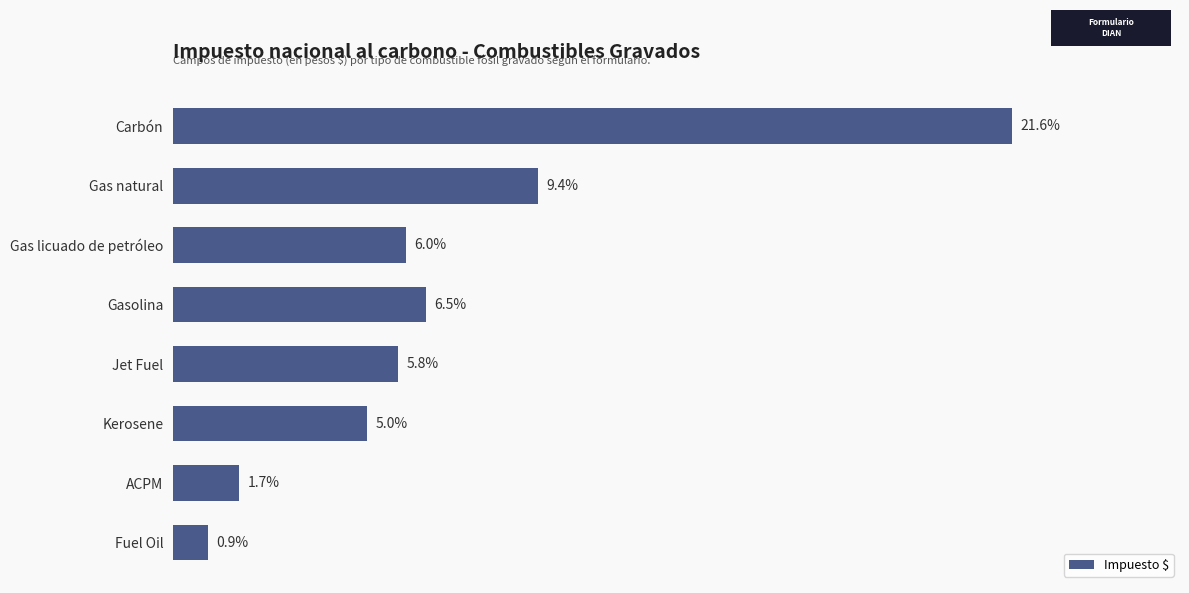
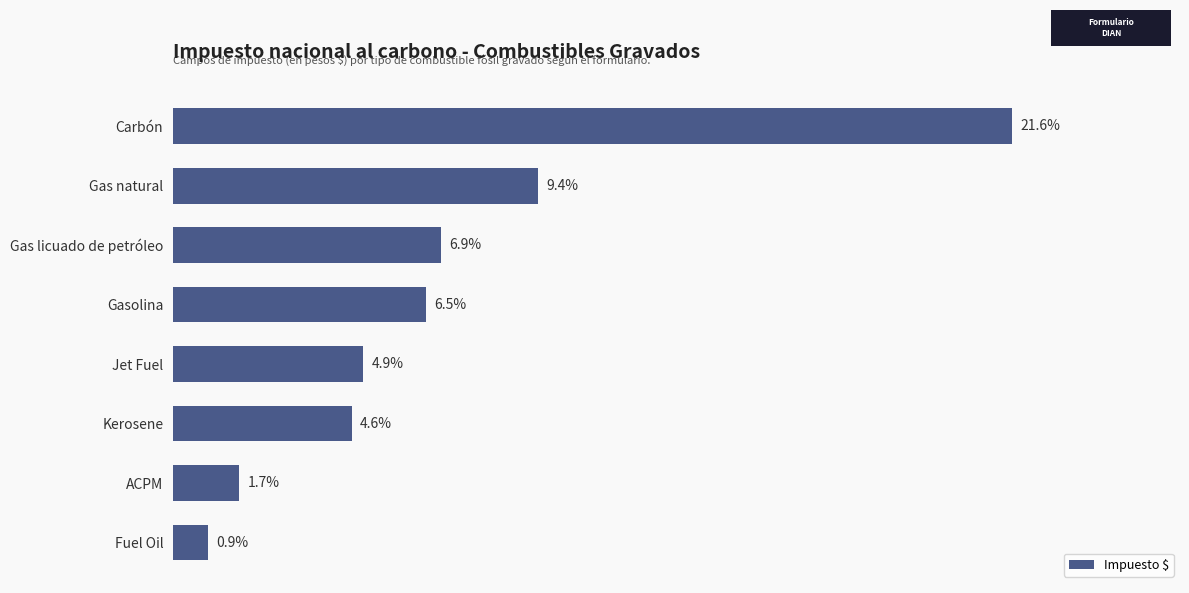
Gas licuado de petróleo: 6.0% -> 6.9%
Jet Fuel: 5.8% -> 4.9%
Kerosene: 5.0% -> 4.6%
